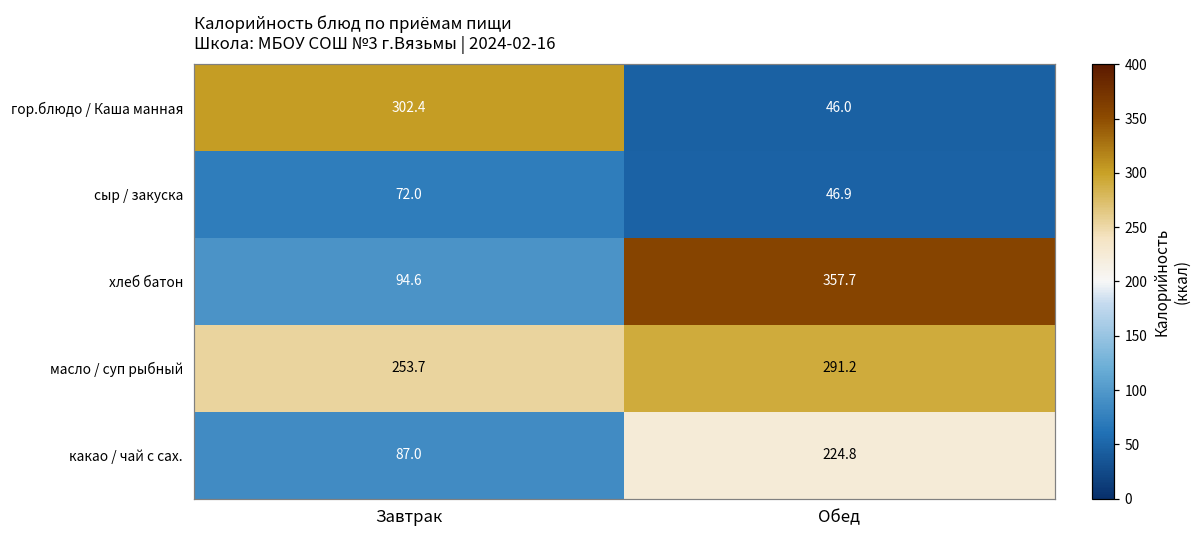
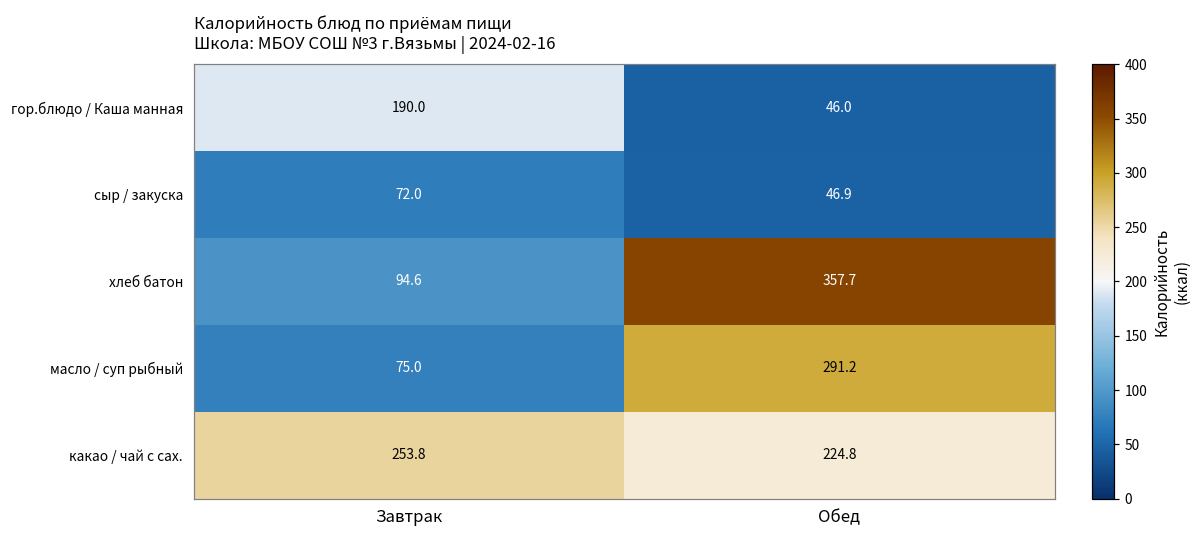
гор.блюдо / Каша манная, Завтрак: 302.4 -> 190.0
масло / суп рыбный, Завтрак: 253.7 -> 75.0
какао / чай с сах., Завтрак: 87.0 -> 253.8
